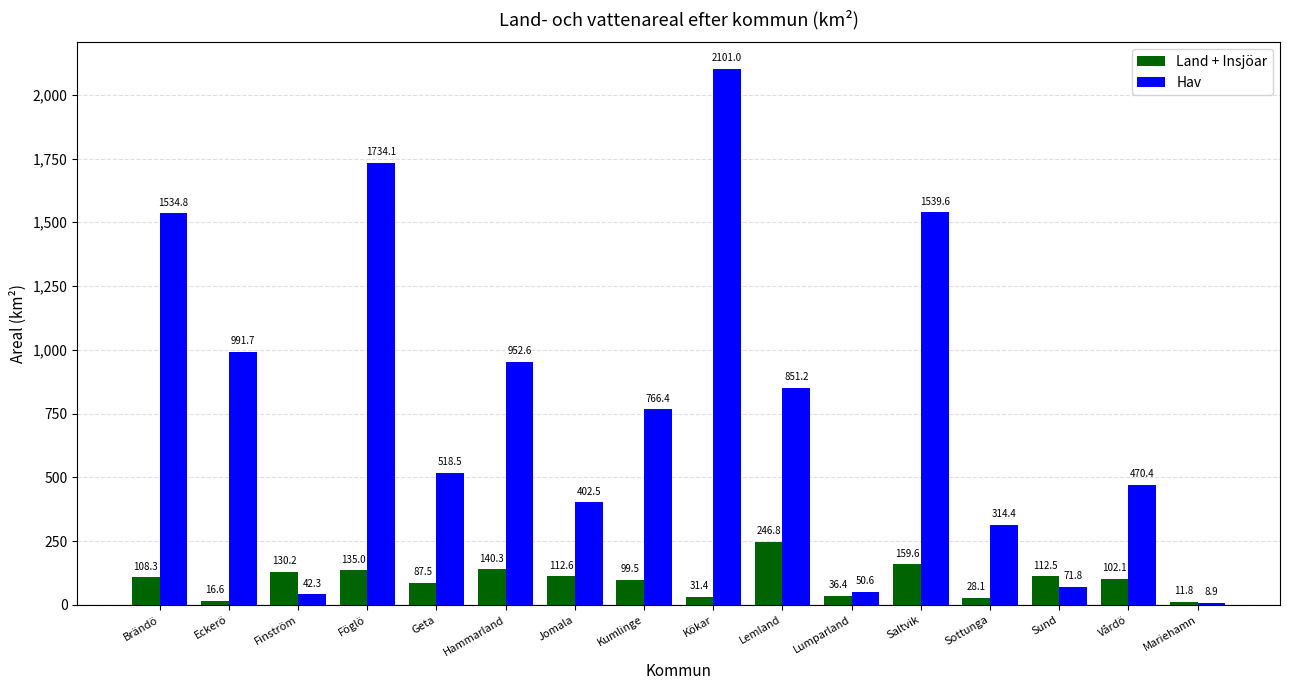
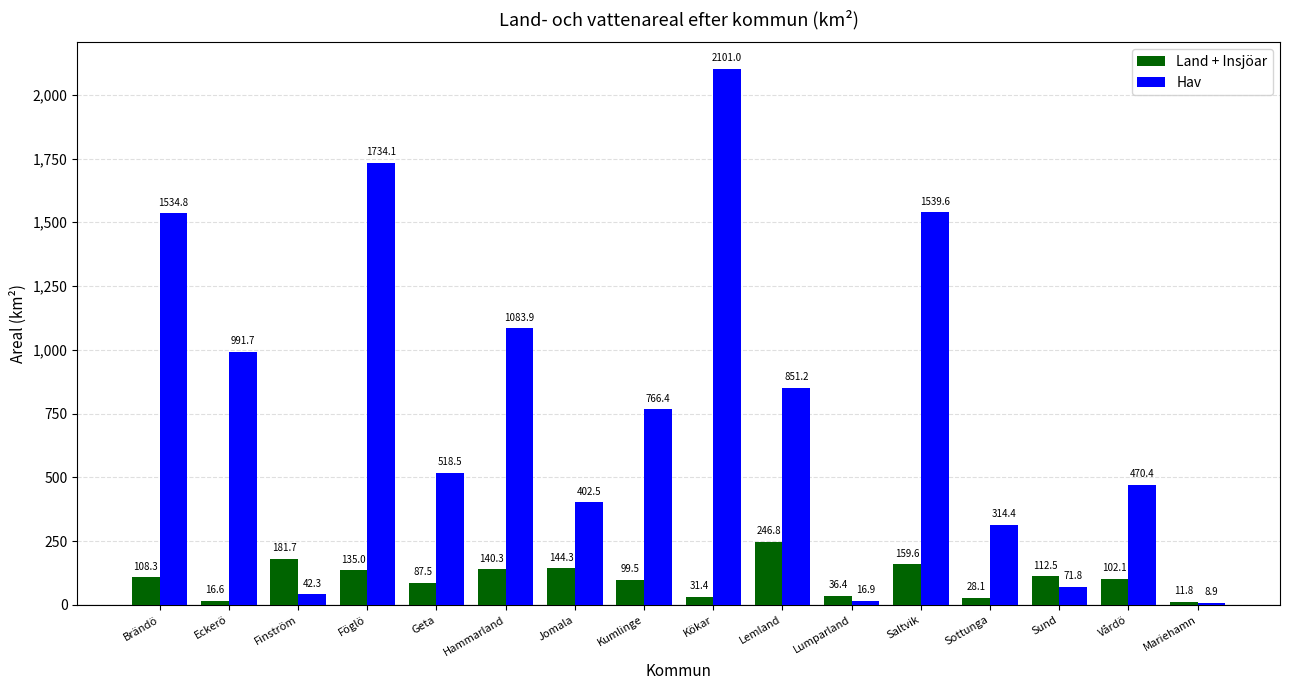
Land + Insjöar, Finström: 130.2 -> 181.7
Hav, Hammarland: 952.6 -> 1083.9
Land + Insjöar, Jomala: 112.6 -> 144.3
Hav, Lumparland: 50.6 -> 16.9
